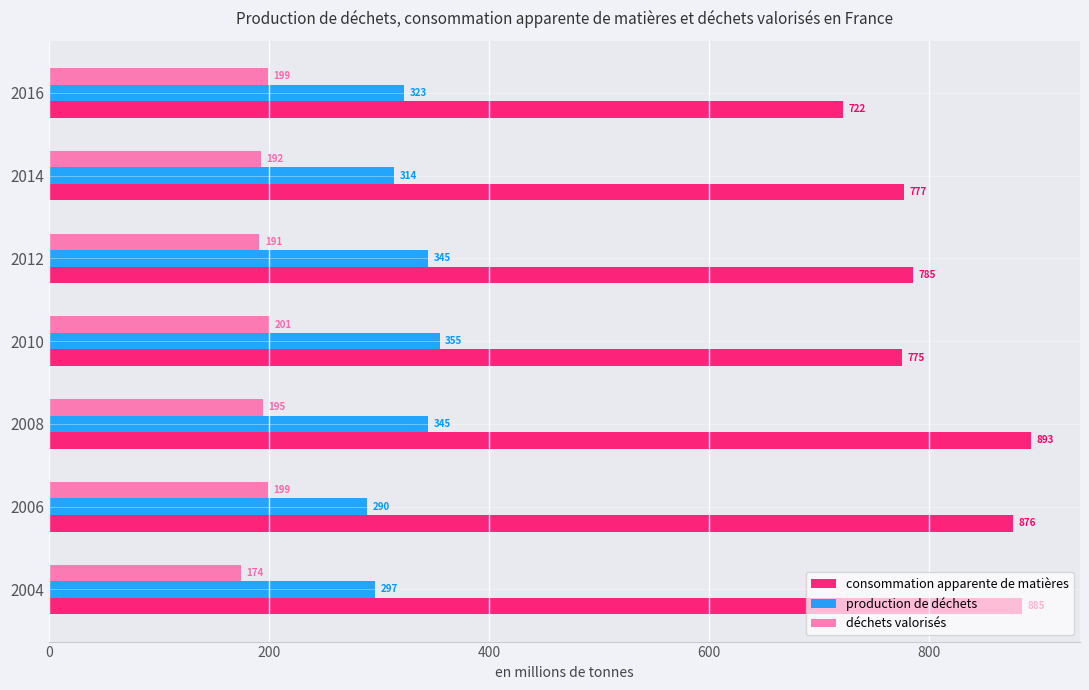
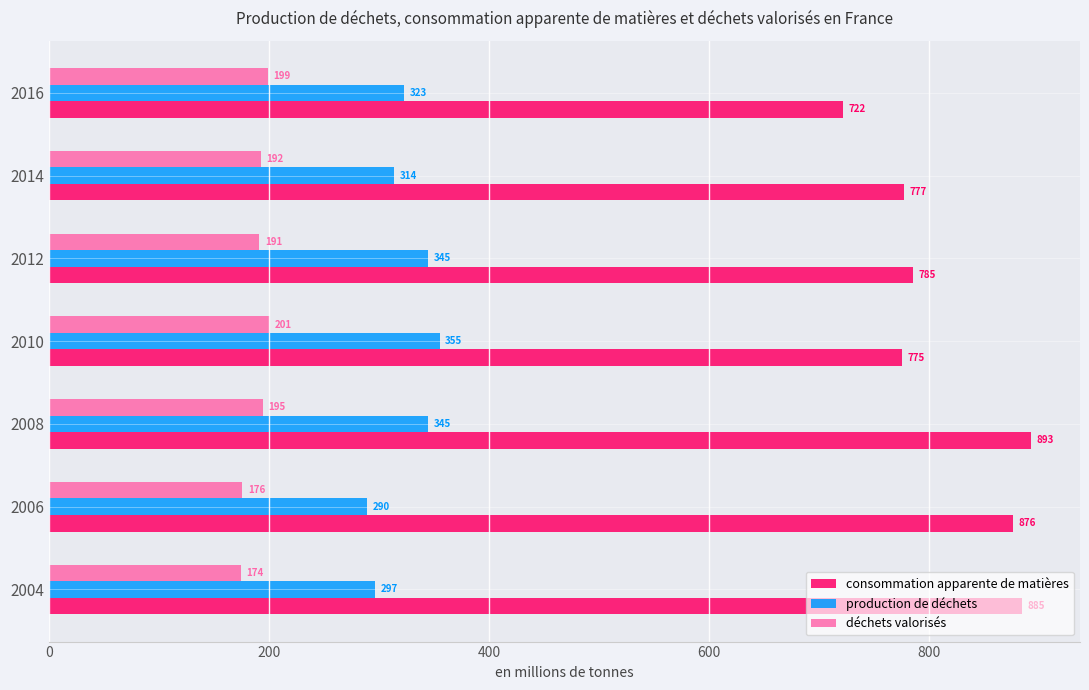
déchets valorisés, 2006: 199 -> 176
